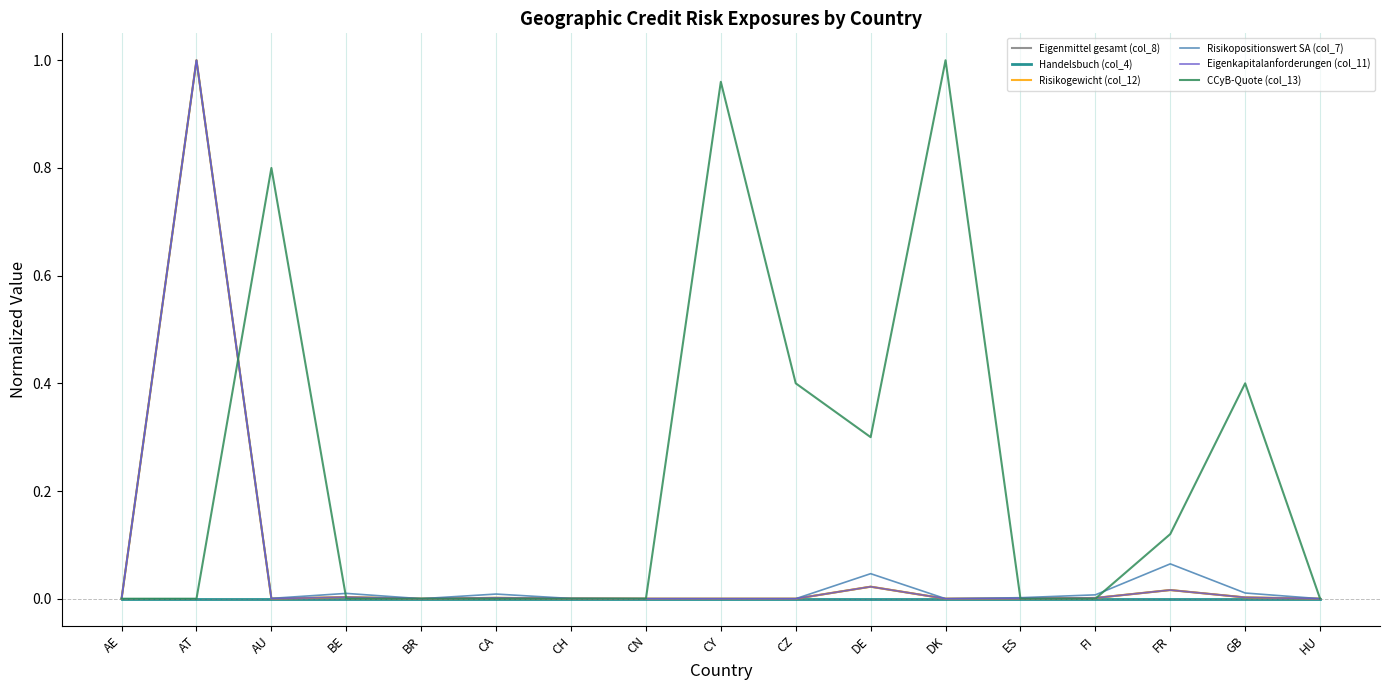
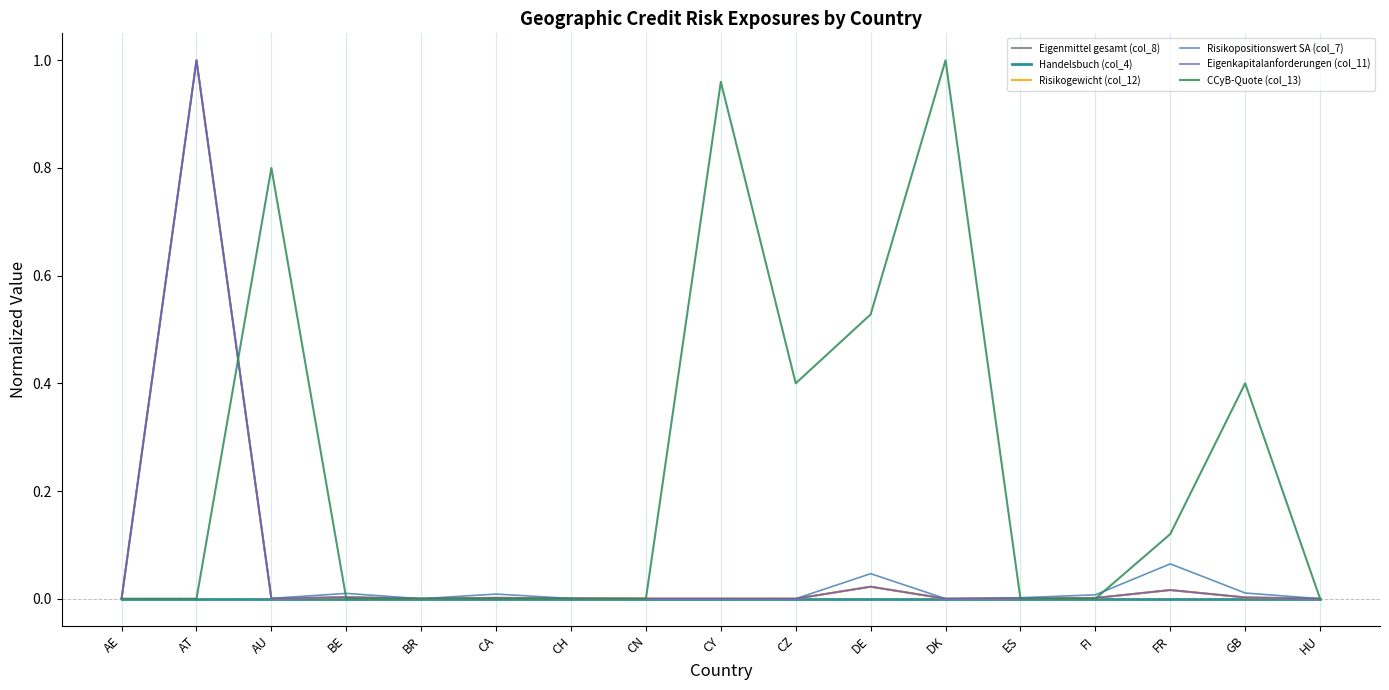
CCyB-Quote (col_13), DE: 0.30 -> 0.53
